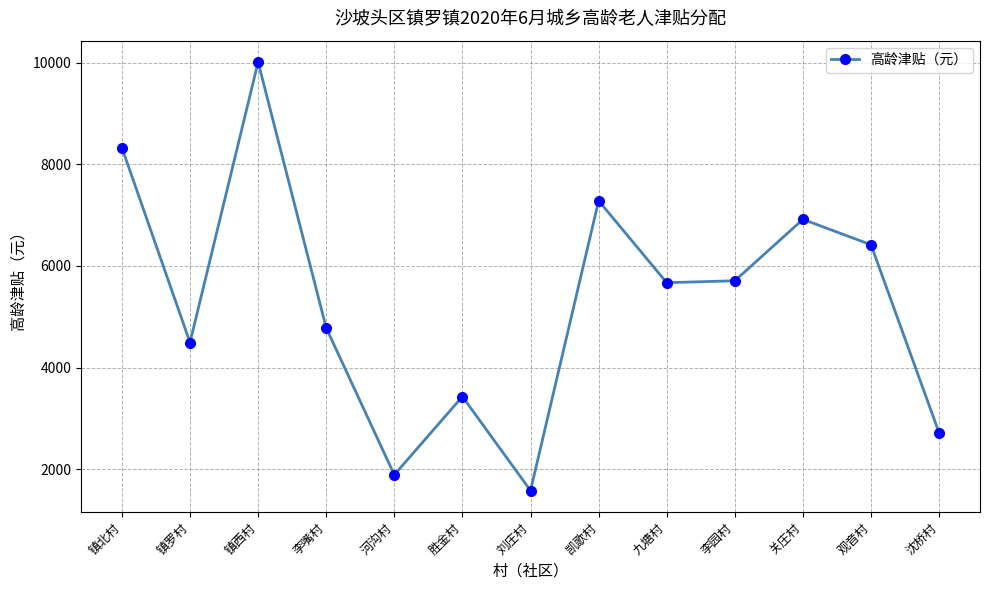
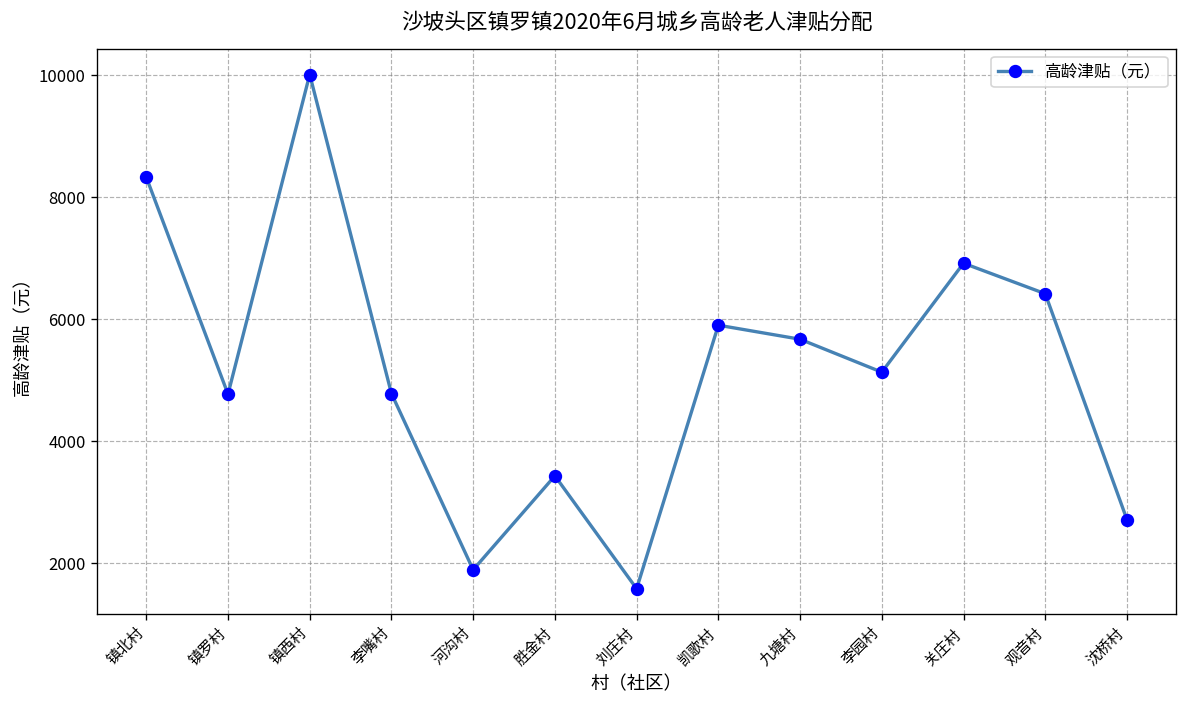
镇罗村: 4500 -> 4800
凯歌村: 7300 -> 5900
李园村: 5700 -> 5100
